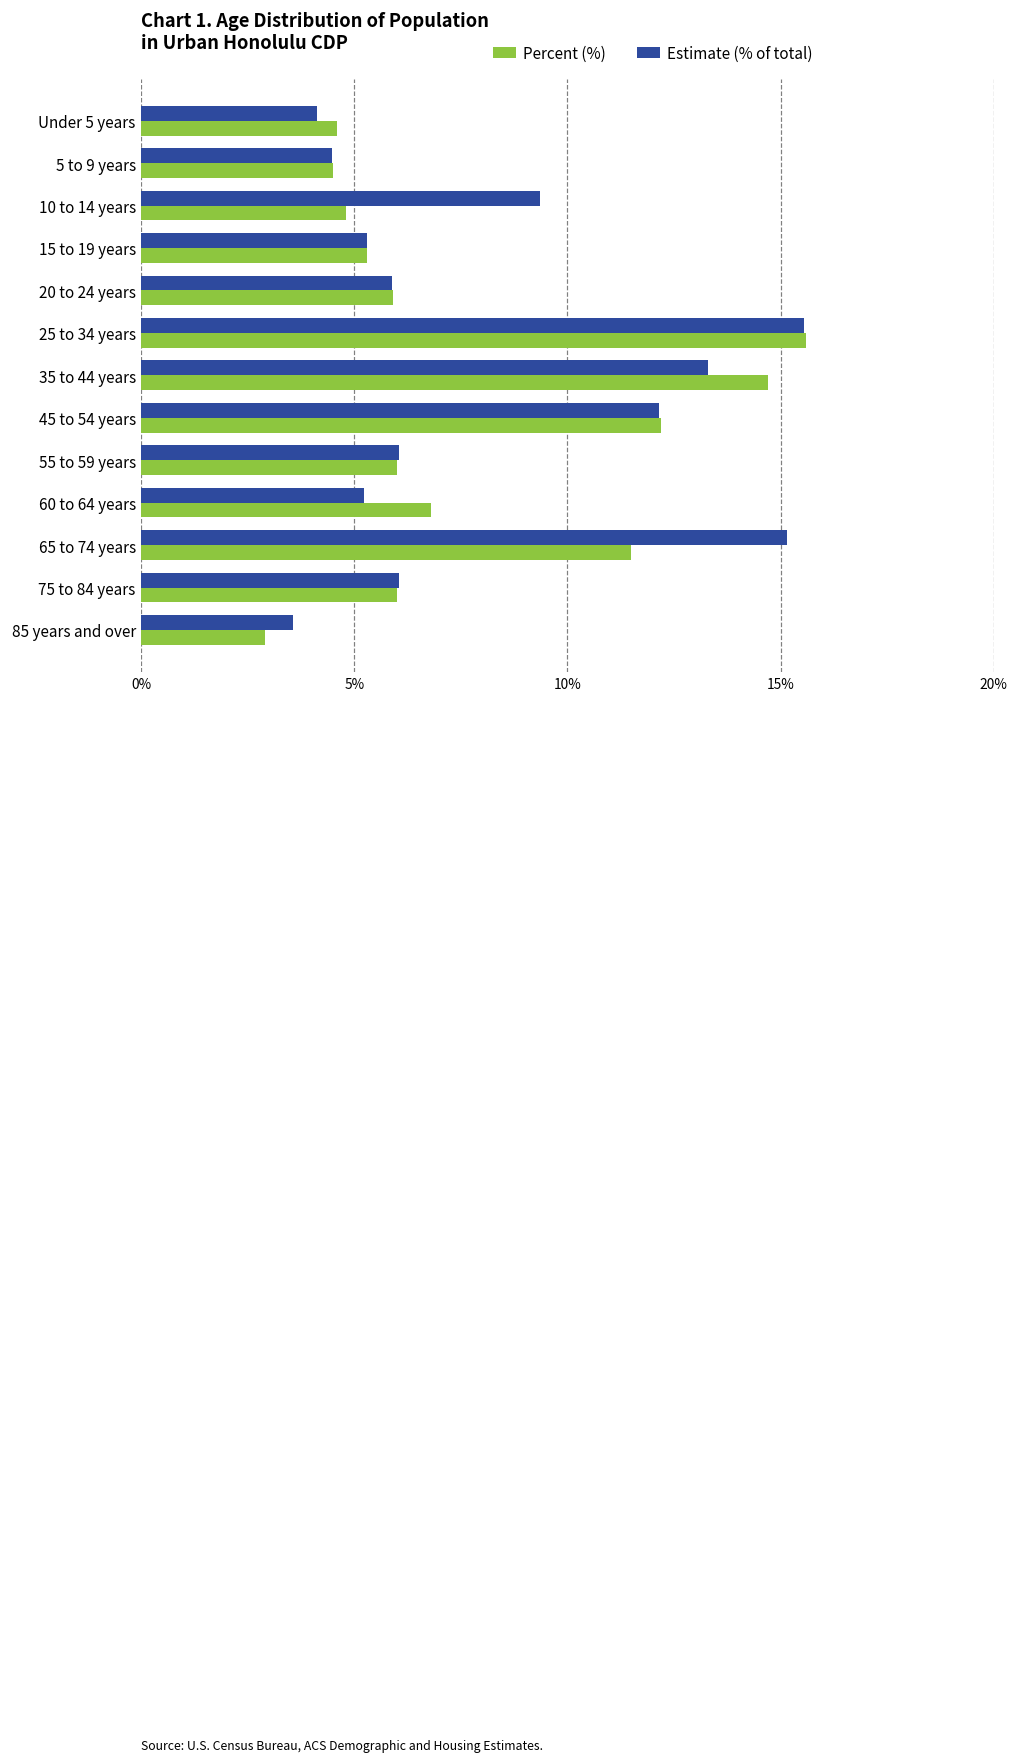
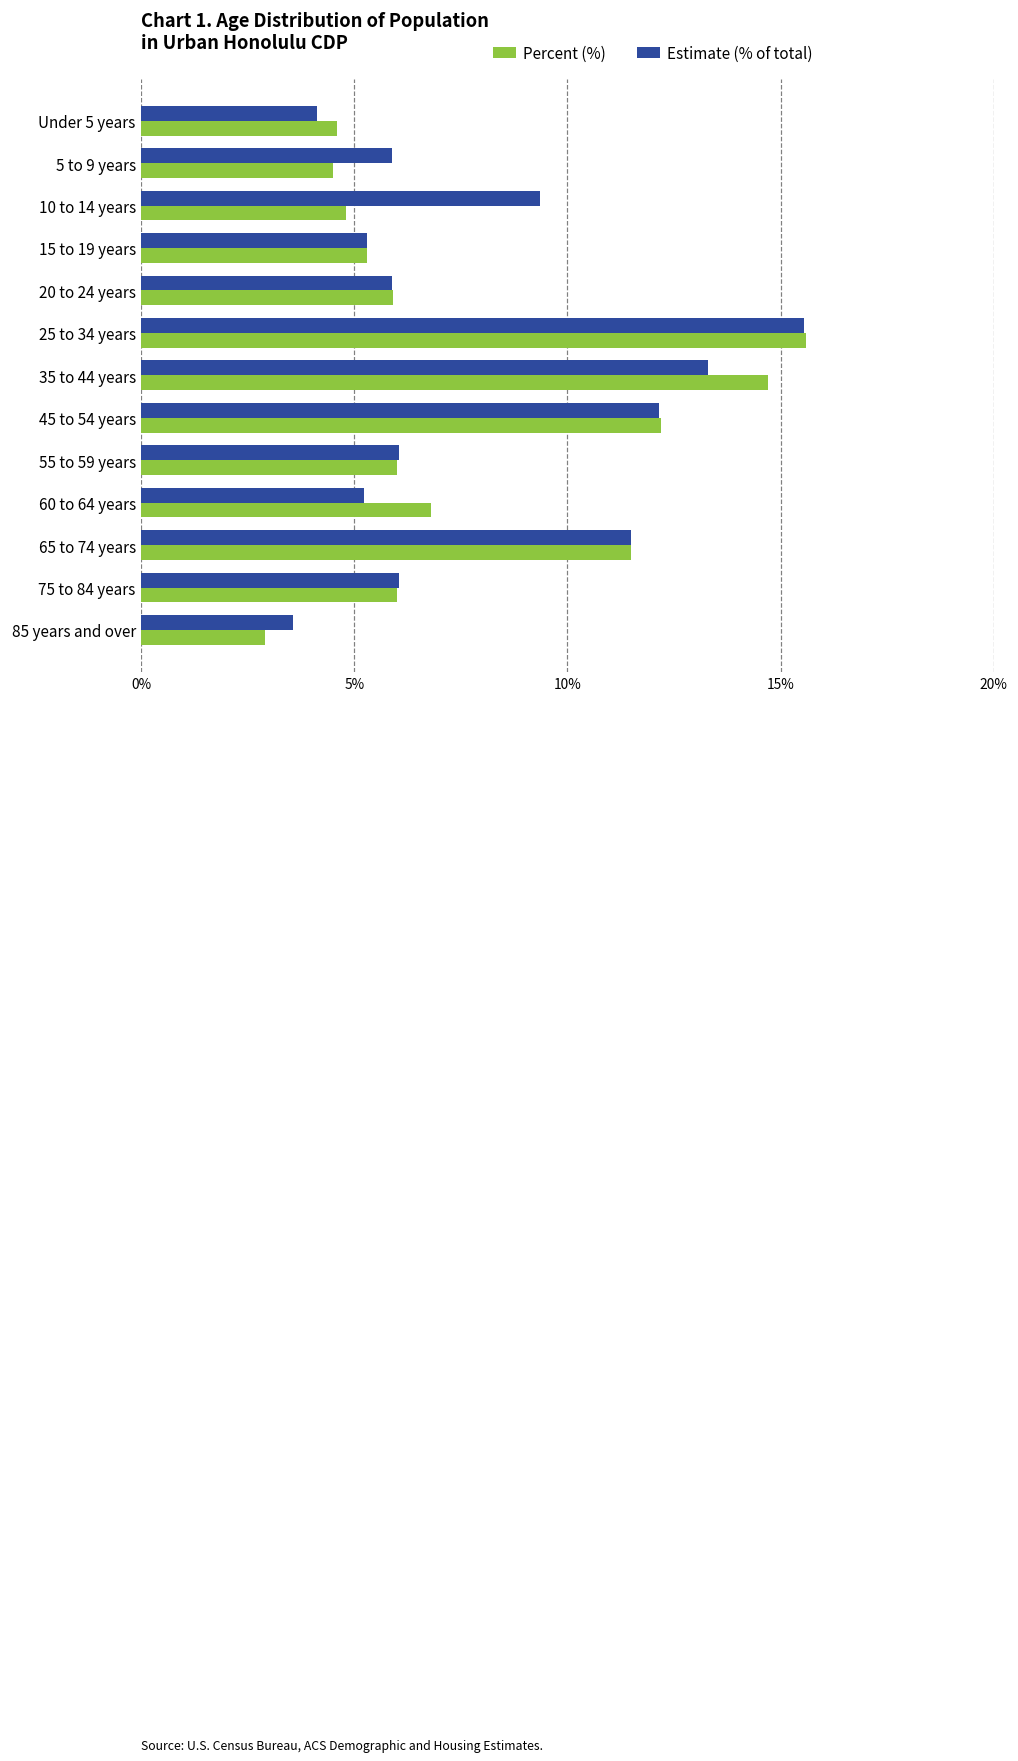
Estimate (% of total), 5 to 9 years: 4.5% -> 5.9%
Estimate (% of total), 65 to 74 years: 15.1% -> 11.5%
